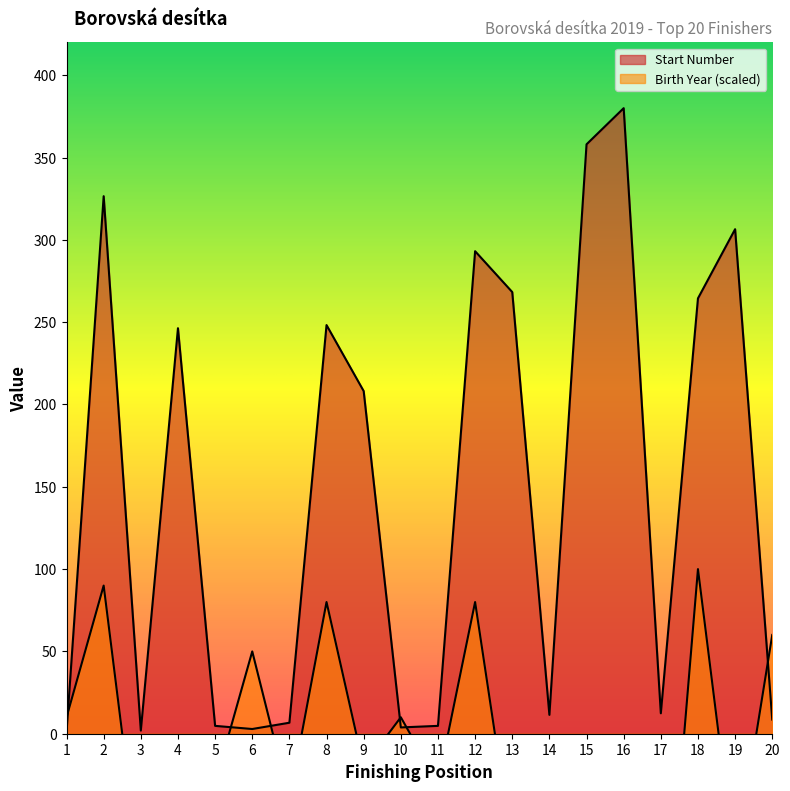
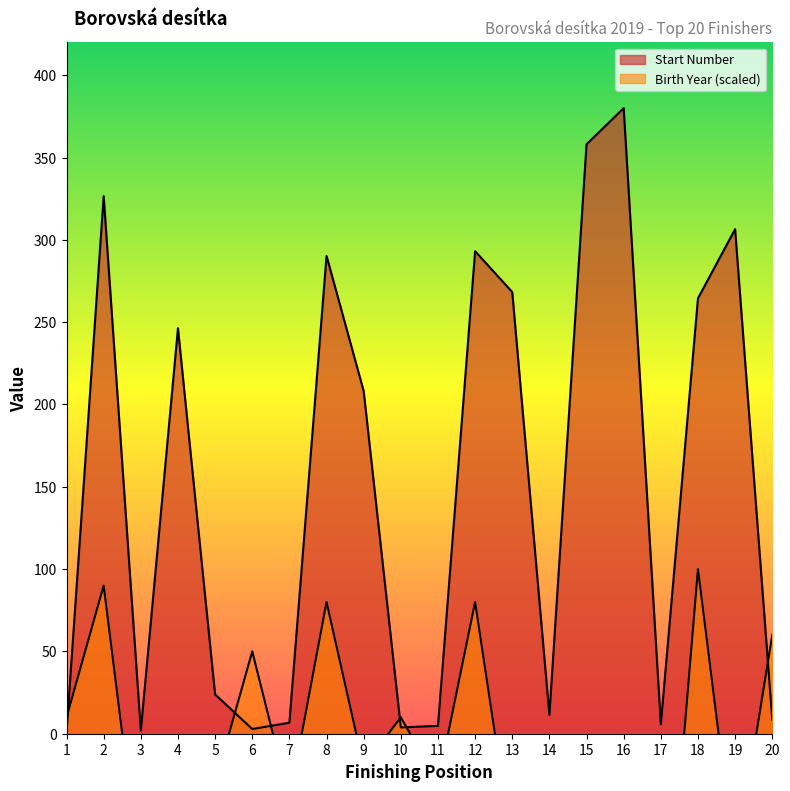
Start Number, 5: 5 -> 24
Start Number, 8: 248 -> 290
Start Number, 17: 12 -> 6
